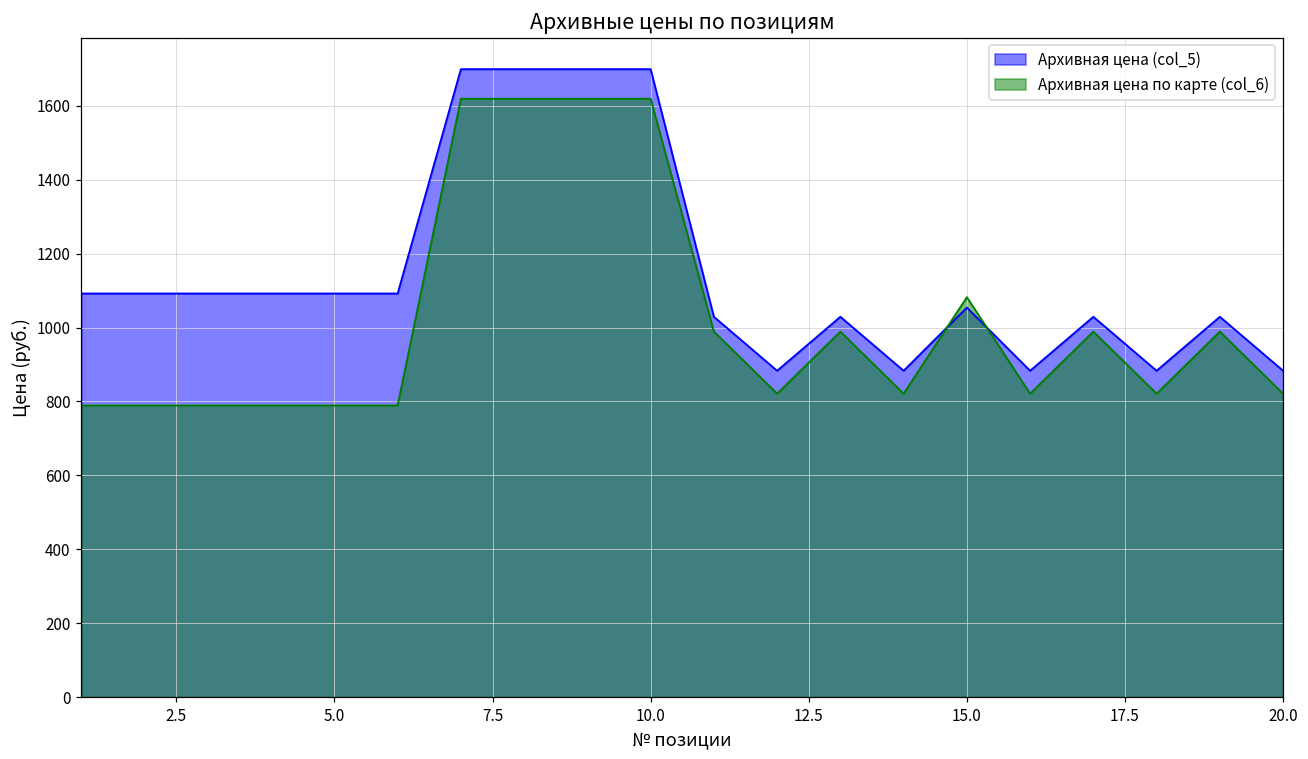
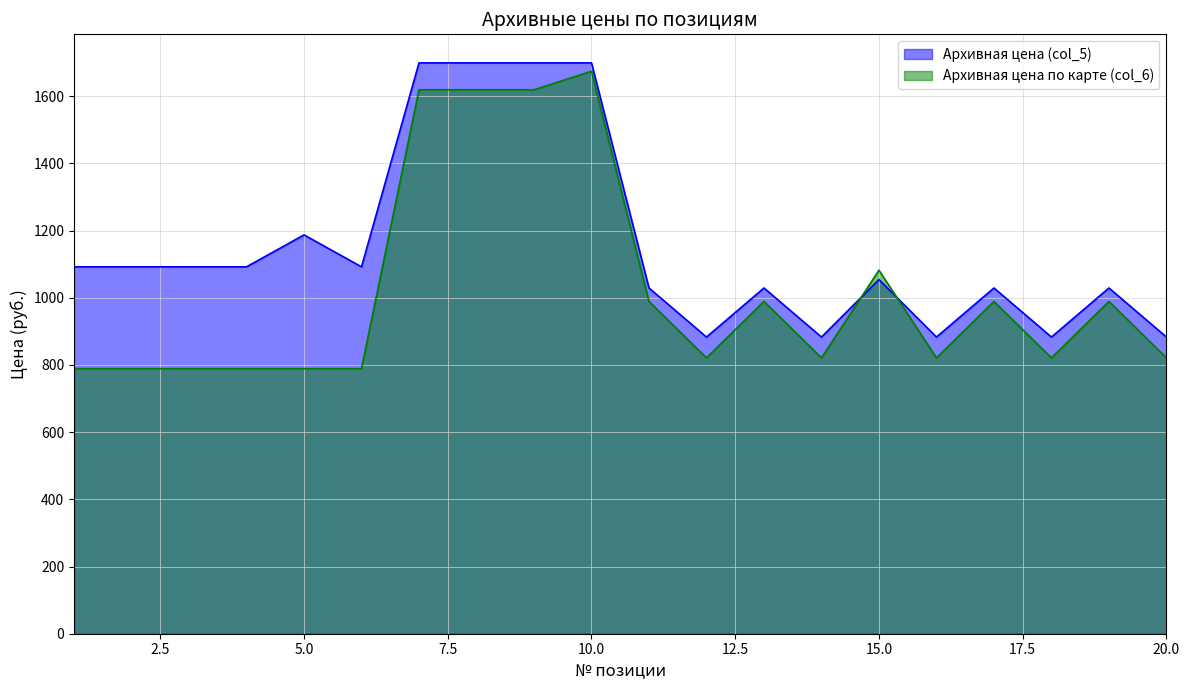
Архивная цена (col_5), 5.0: 1090 -> 1190
Архивная цена по карте (col_6), 10.0: 1620 -> 1670
